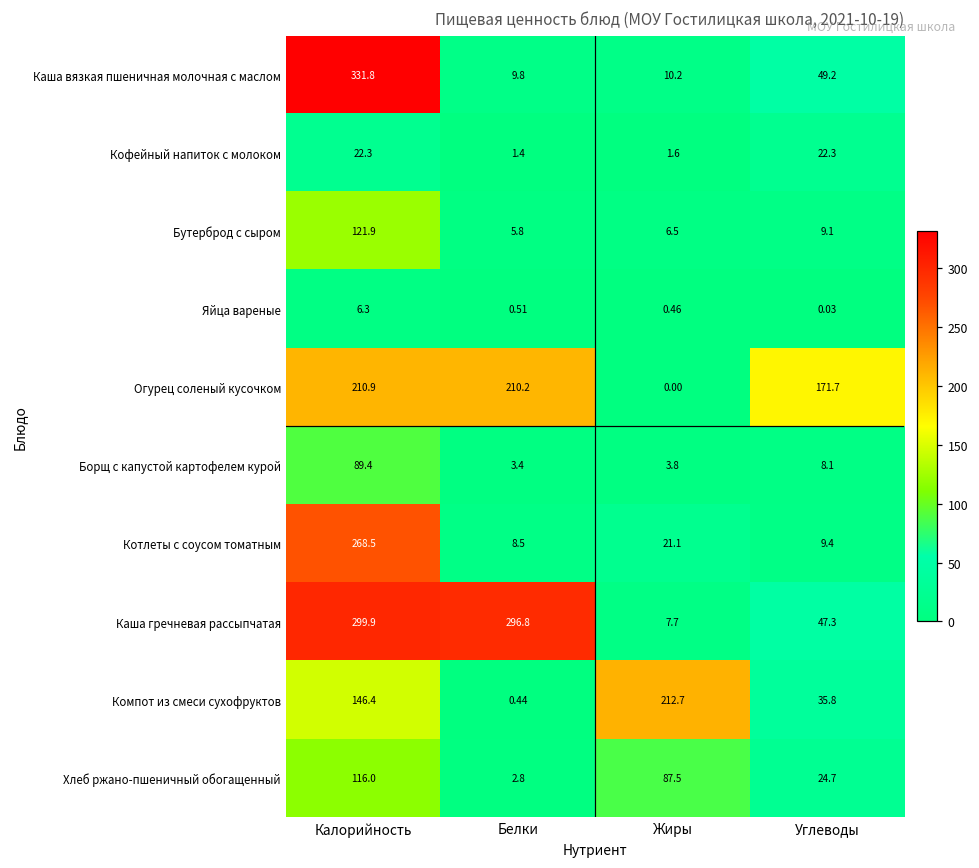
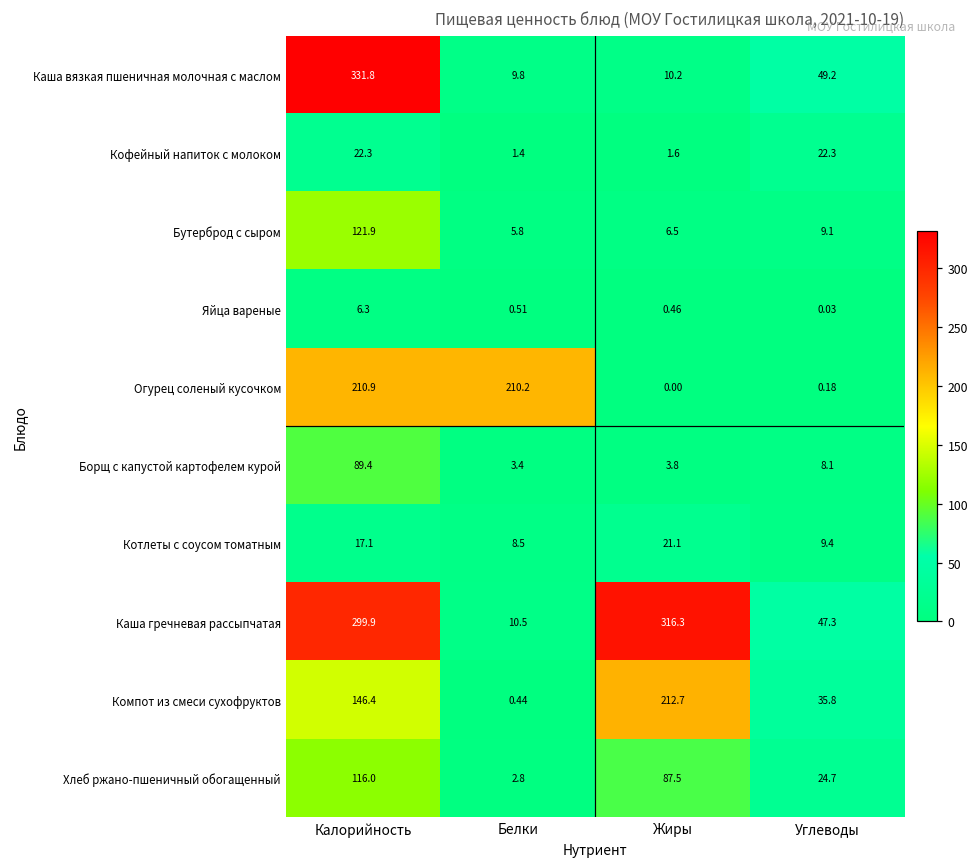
Огурец соленый кусочком, Углеводы: 171.7 -> 0.18
Котлеты с соусом томатным, Калорийность: 268.5 -> 17.1
Каша гречневая рассыпчатая, Белки: 296.8 -> 10.5
Каша гречневая рассыпчатая, Жиры: 7.7 -> 316.3
